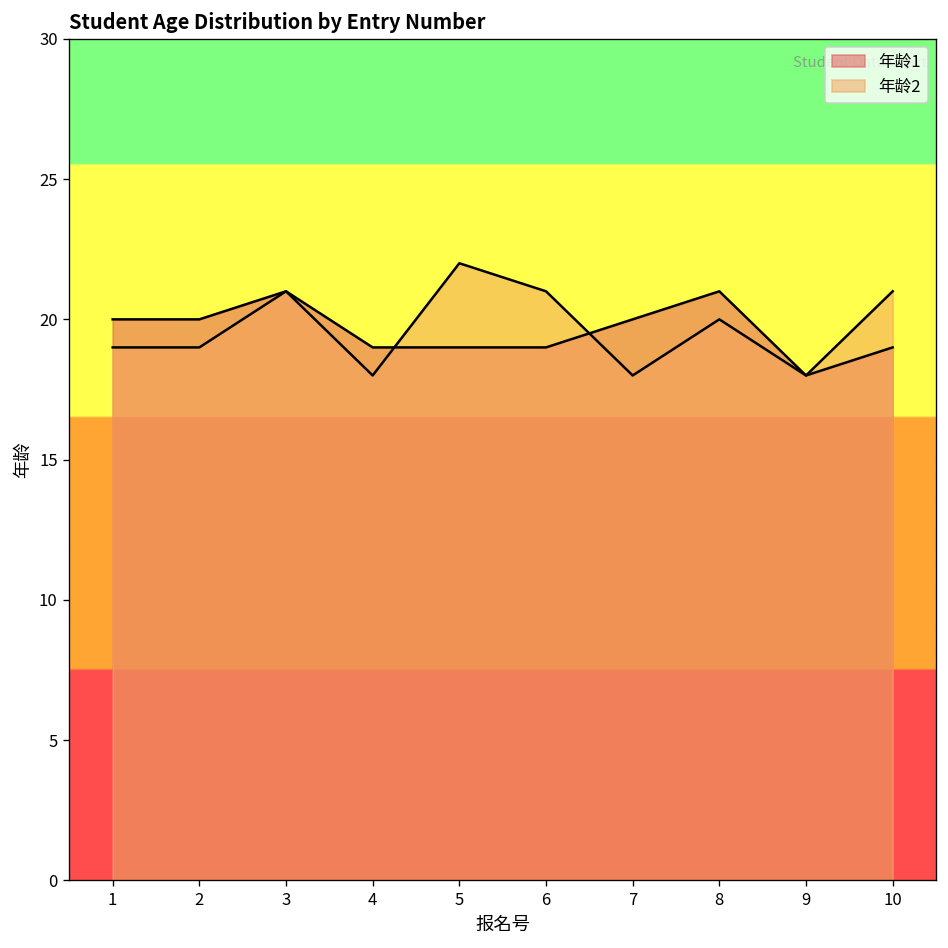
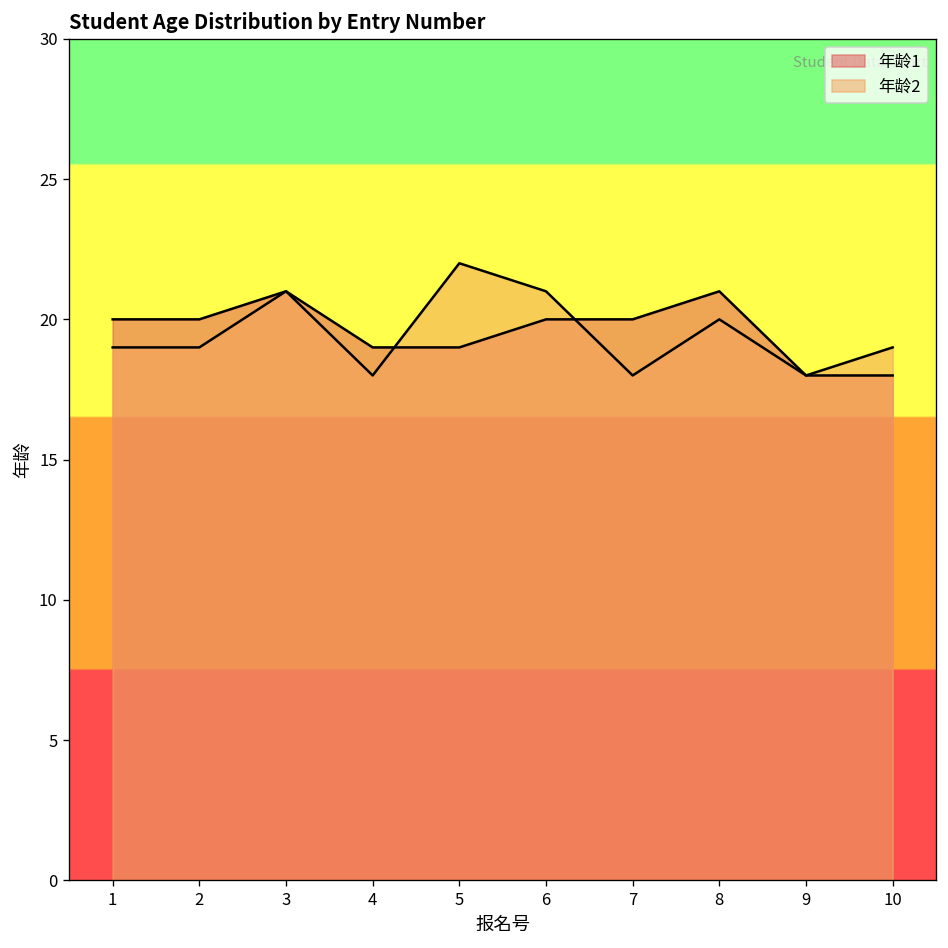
年龄1, 6: 19 -> 20
年龄1, 10: 19 -> 18
年龄2, 10: 21 -> 19
